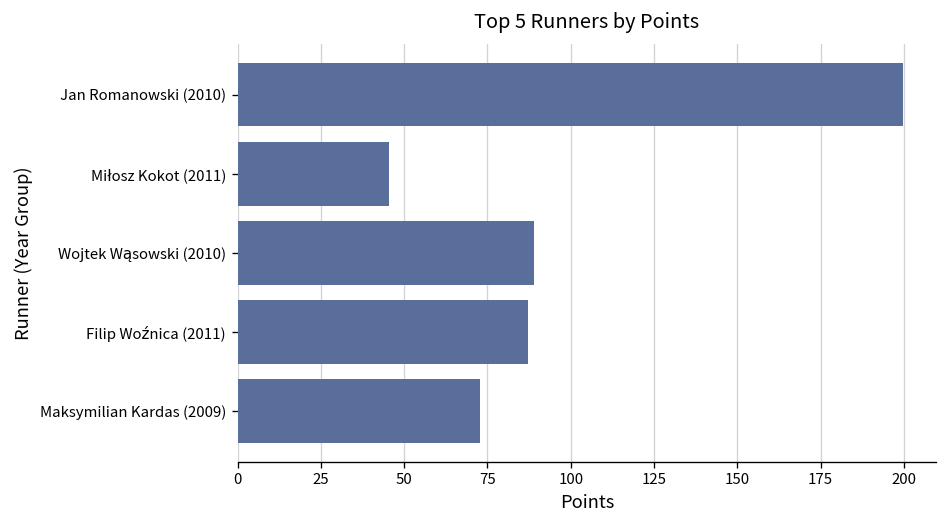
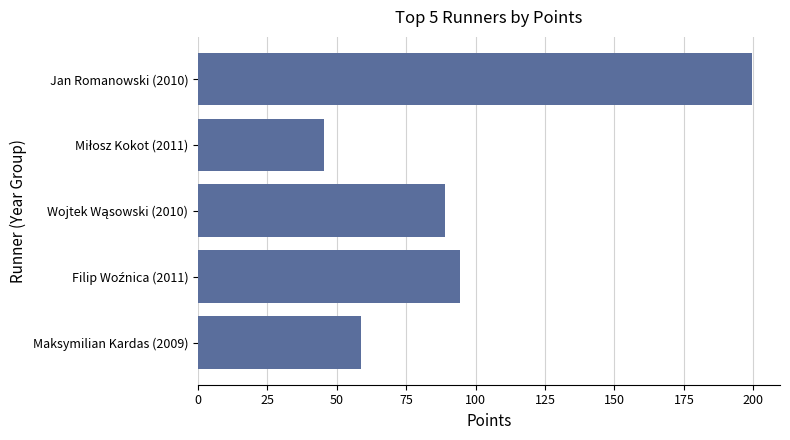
Filip Woźnica (2011): 87 -> 94
Maksymilian Kardas (2009): 73 -> 59
